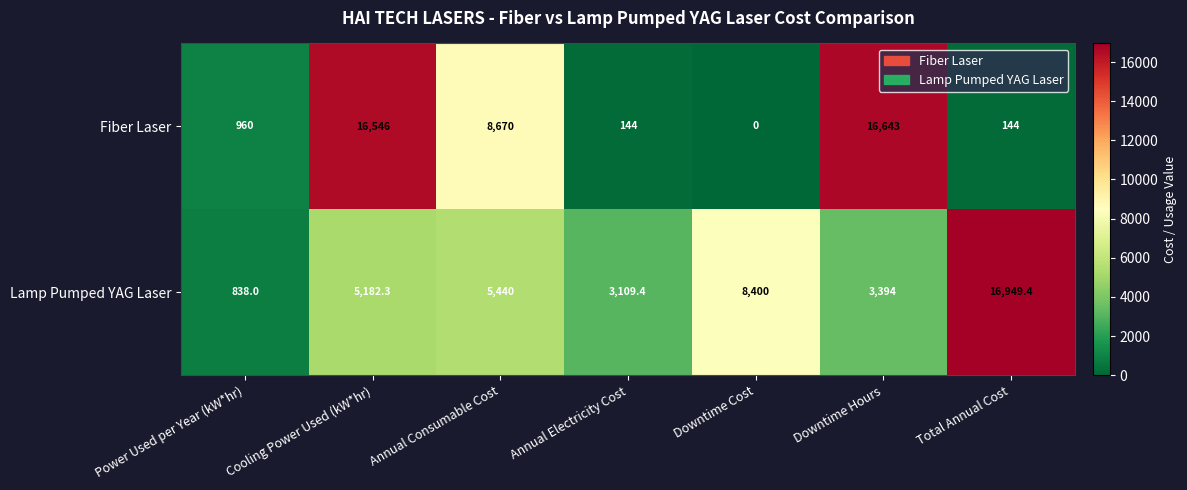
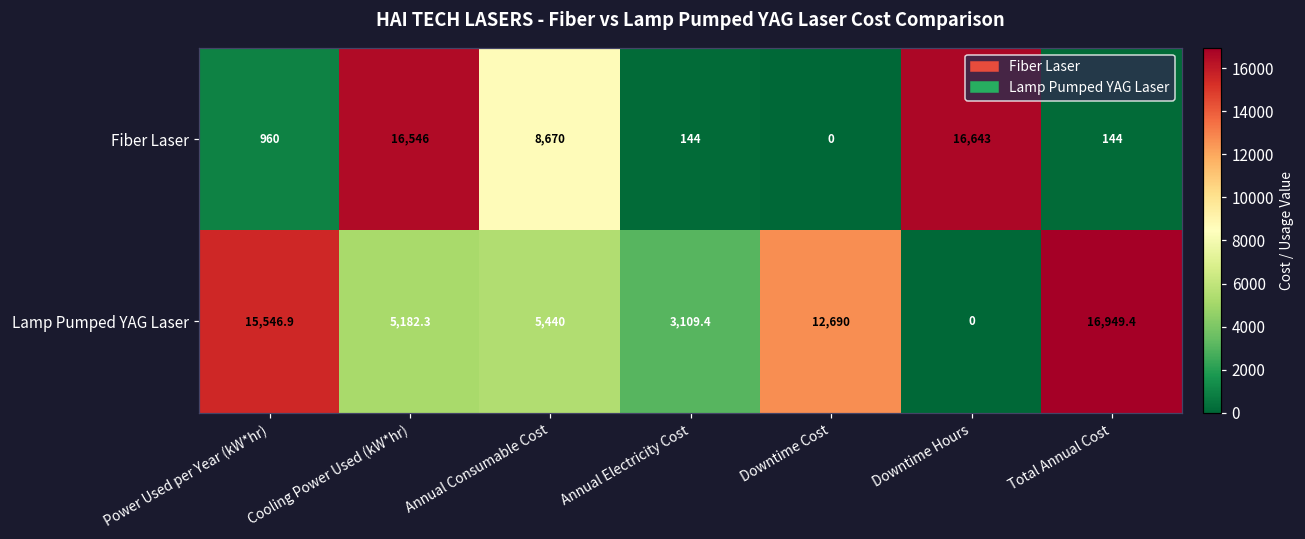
Lamp Pumped YAG Laser, Power Used per Year (kW*hr): 838.0 -> 15,546.9
Lamp Pumped YAG Laser, Downtime Cost: 8,400 -> 12,690
Lamp Pumped YAG Laser, Downtime Hours: 3,394 -> 0
